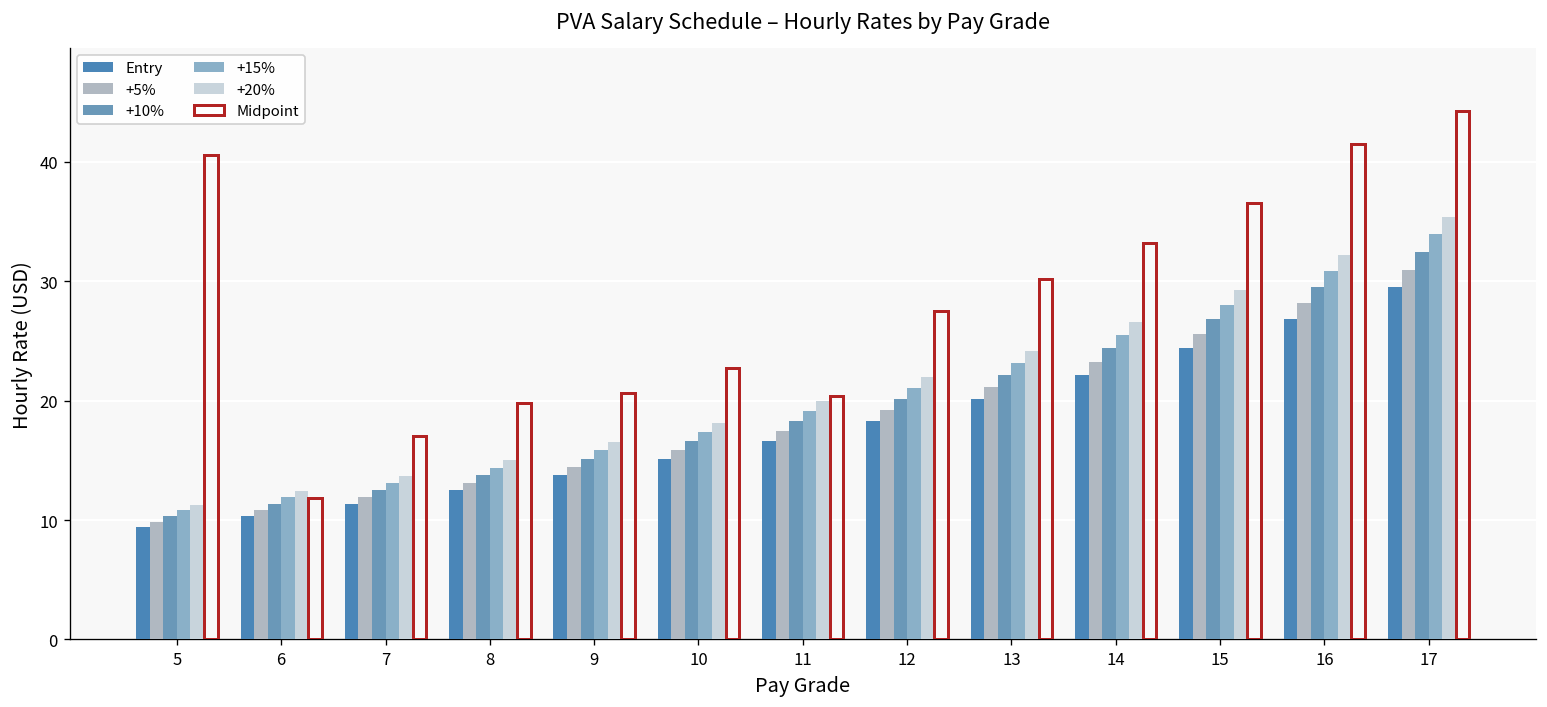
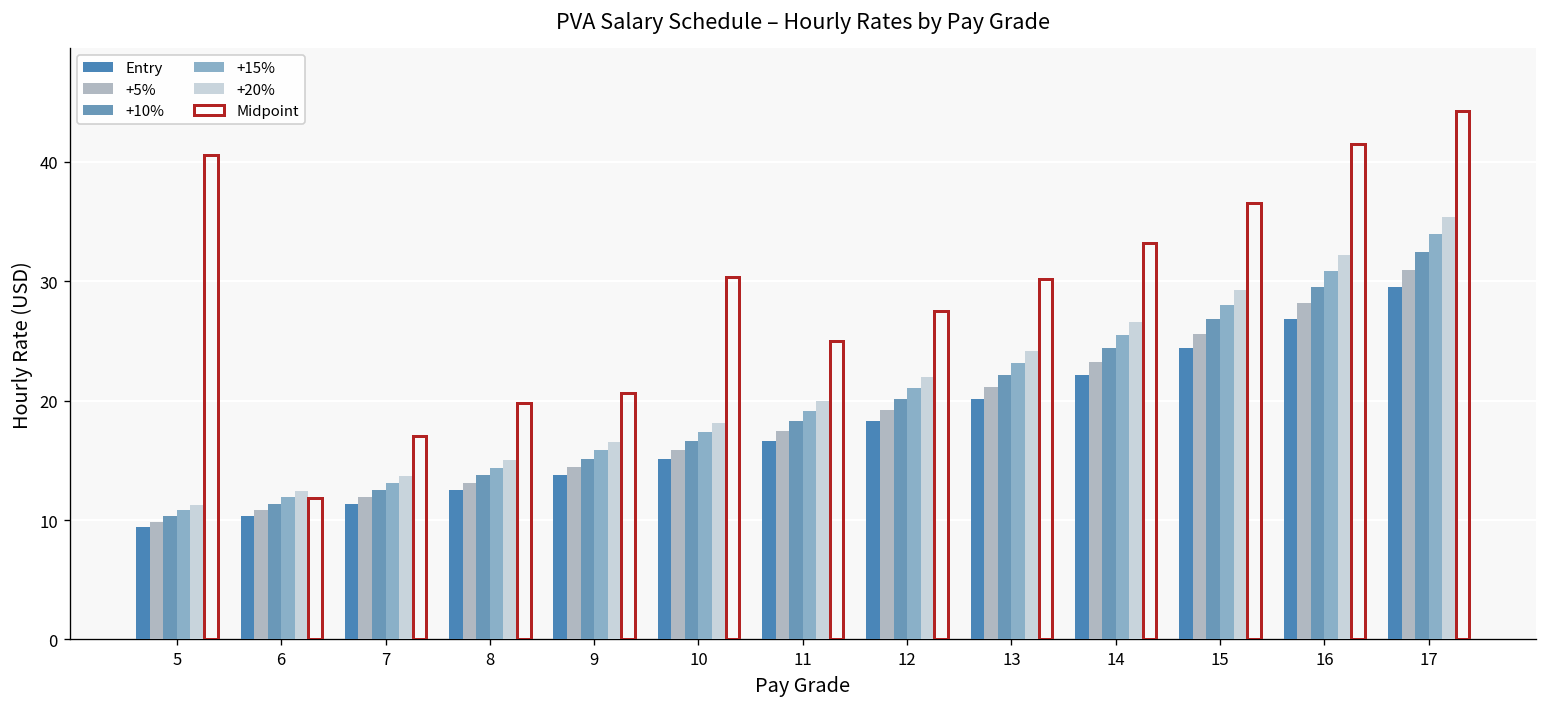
Midpoint, 10: 23 -> 30
Midpoint, 11: 20 -> 25
